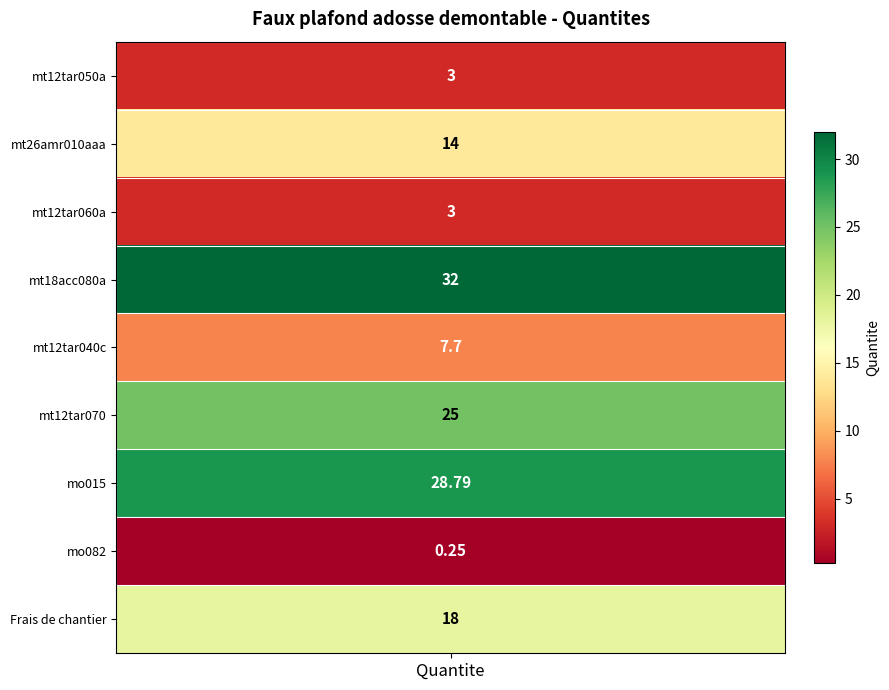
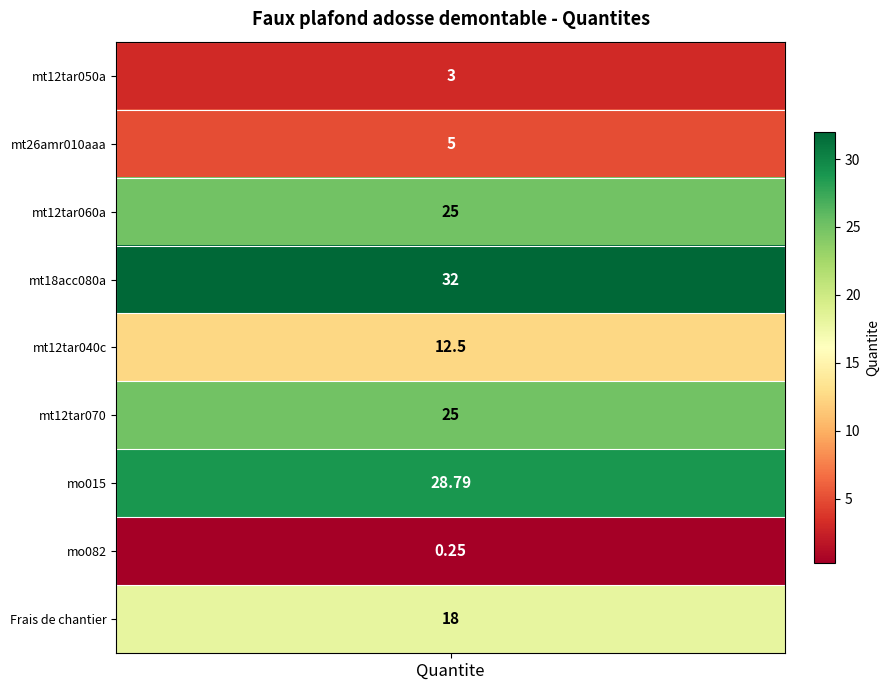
mt26amr010aaa, Quantite: 14 -> 5
mt12tar060a, Quantite: 3 -> 25
mt12tar040c, Quantite: 7.7 -> 12.5
